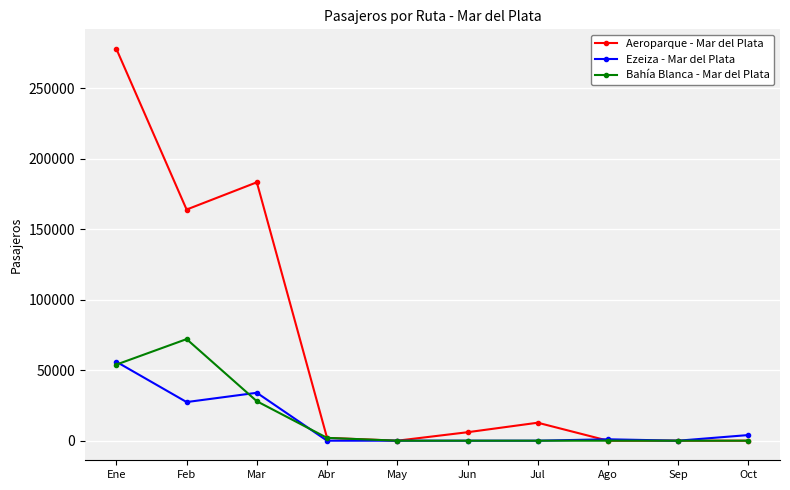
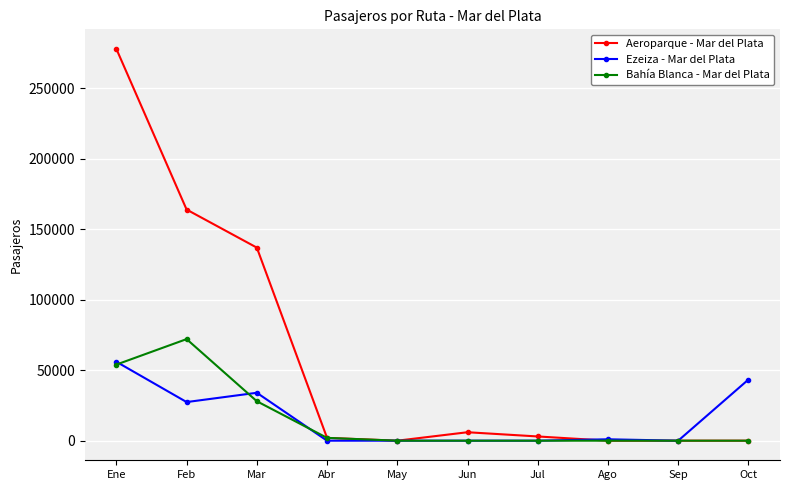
Aeroparque - Mar del Plata, Mar: 183000 -> 137000
Aeroparque - Mar del Plata, Jul: 13000 -> 3000
Ezeiza - Mar del Plata, Oct: 4000 -> 43000
